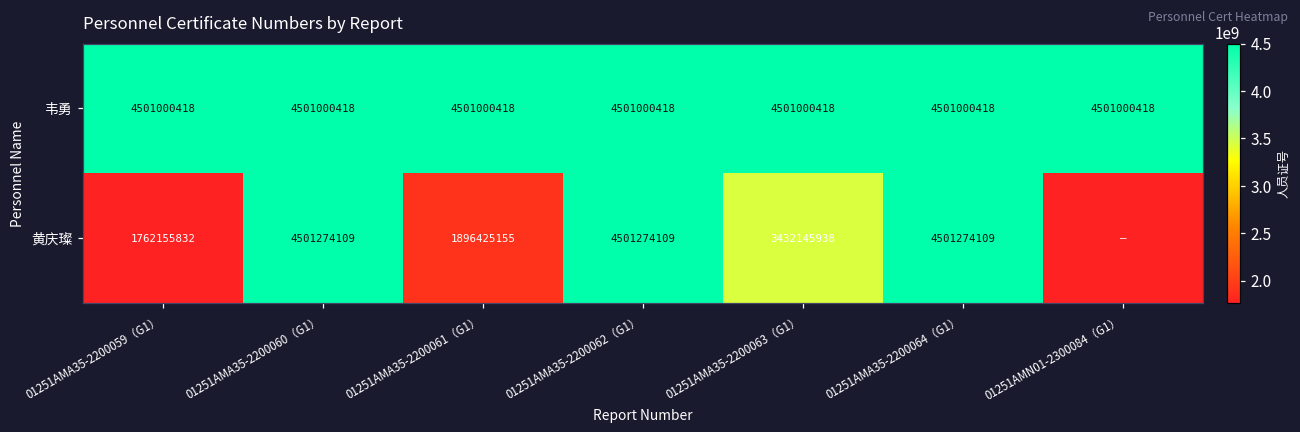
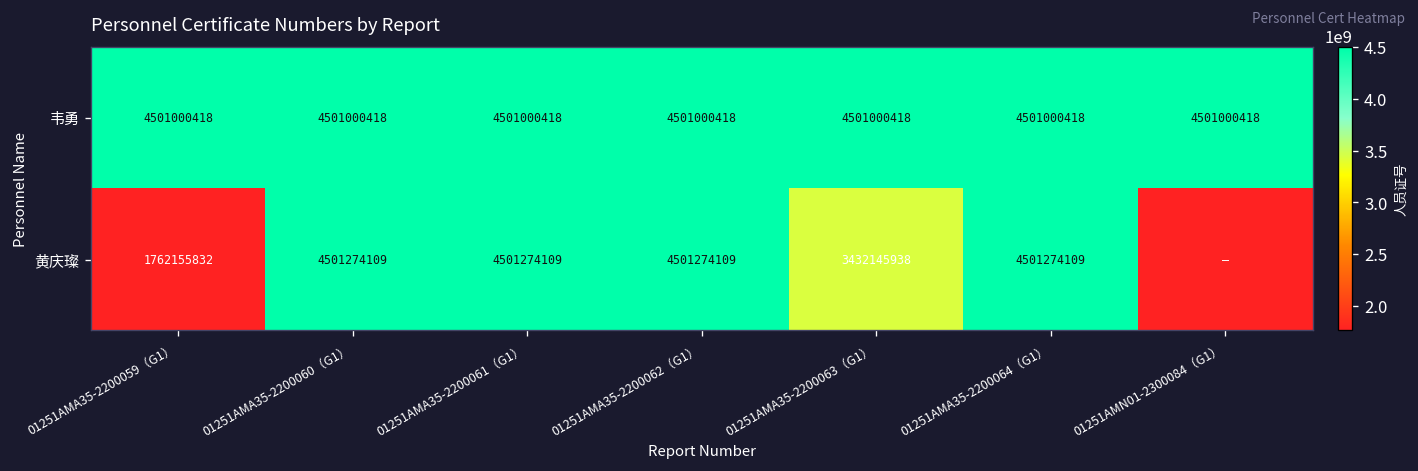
黄庆璨, 01251AMA35-2200061（G1）: 1896425155 -> 4501274109
